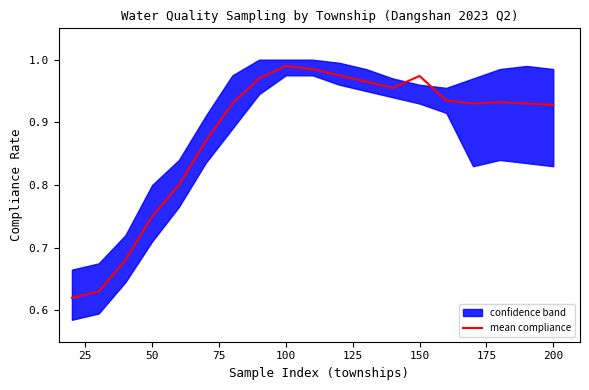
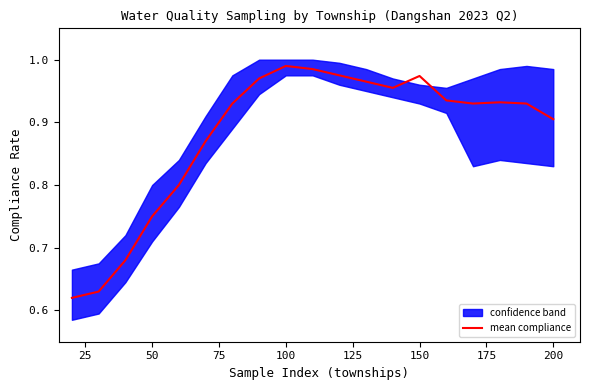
mean compliance, 200: 0.93 -> 0.91
